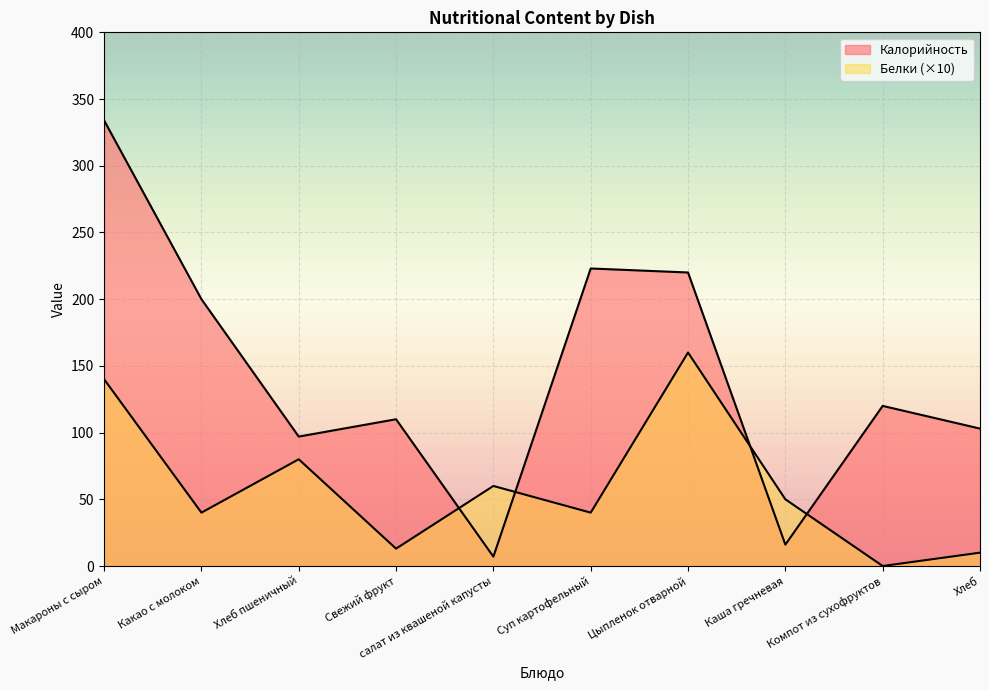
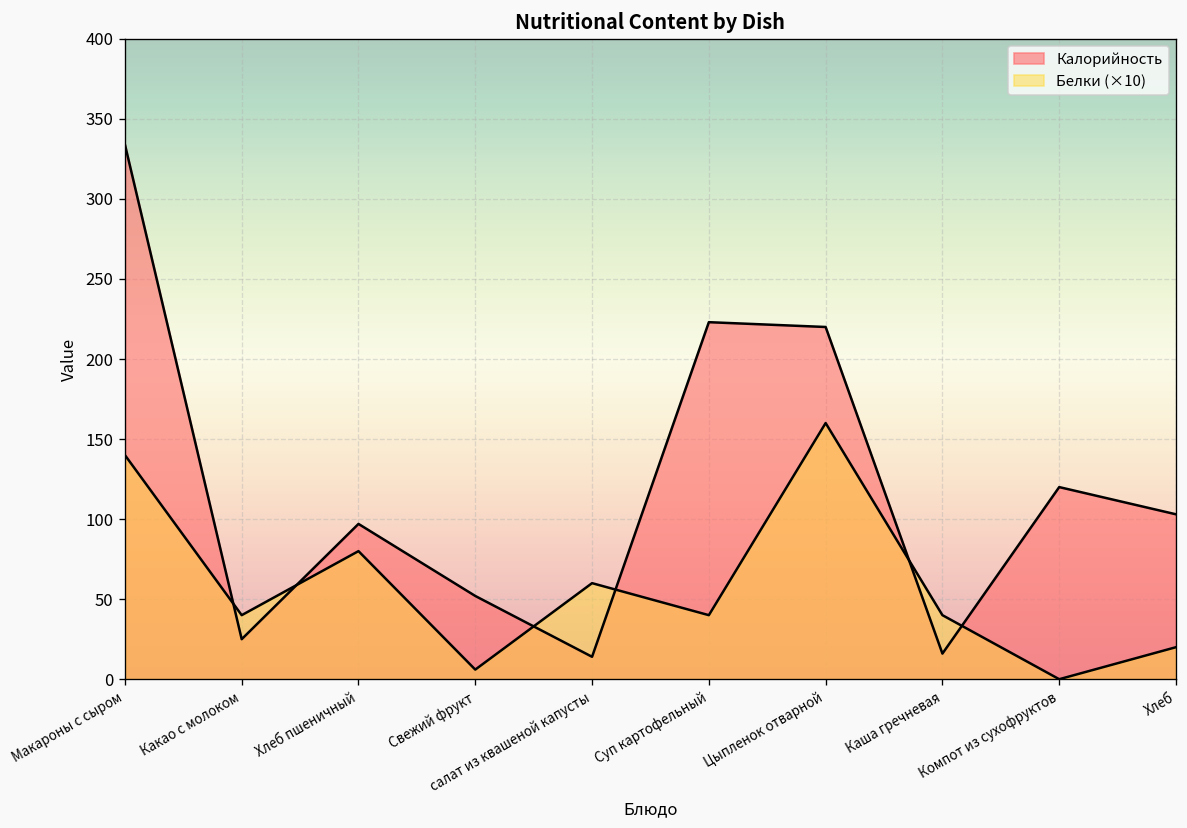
Калорийность, Какао с молоком: 200 -> 25
Калорийность, Свежий фрукт: 110 -> 52
Белки (×10), Свежий фрукт: 13 -> 6
Калорийность, салат из квашеной капусты: 7 -> 14
Белки (×10), Каша гречневая: 50 -> 40
Белки (×10), Хлеб: 10 -> 20
